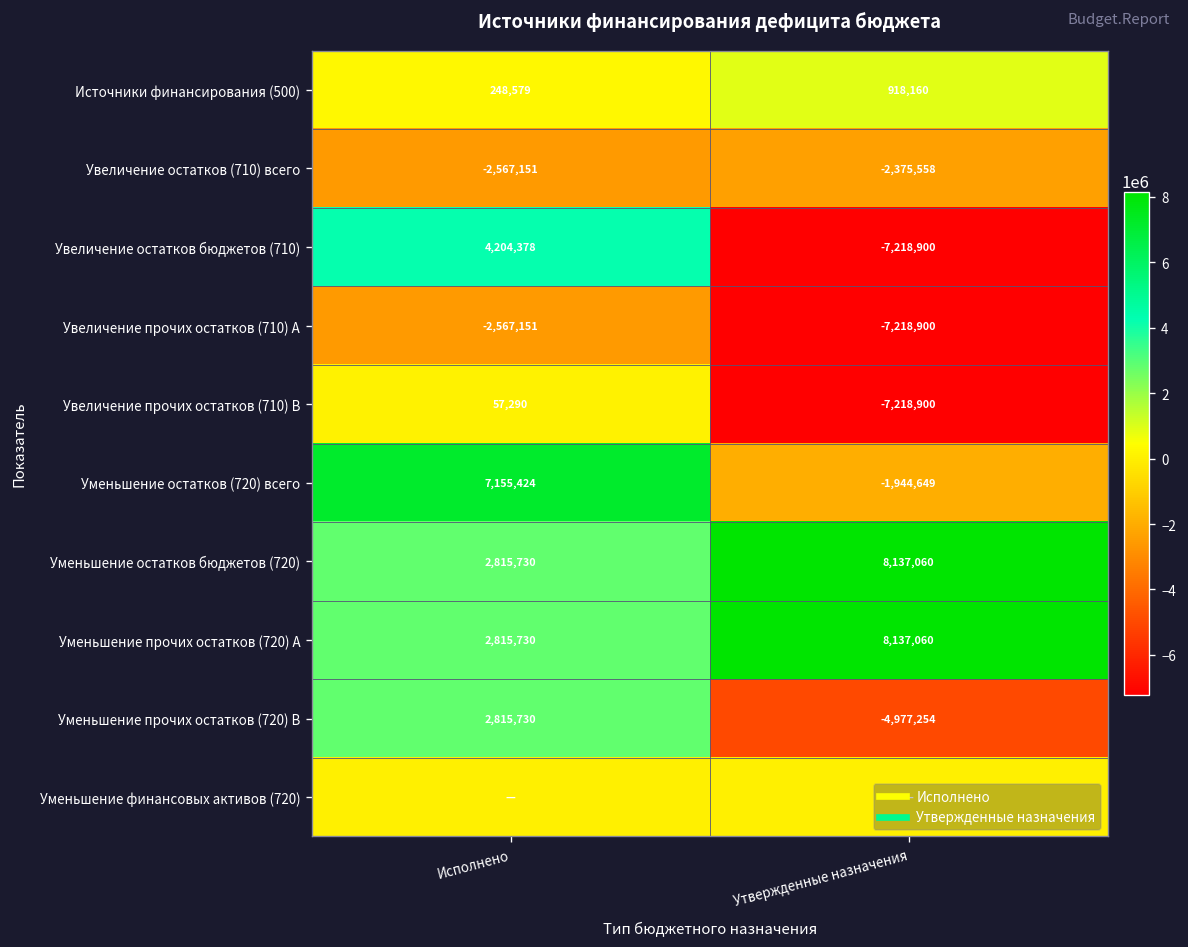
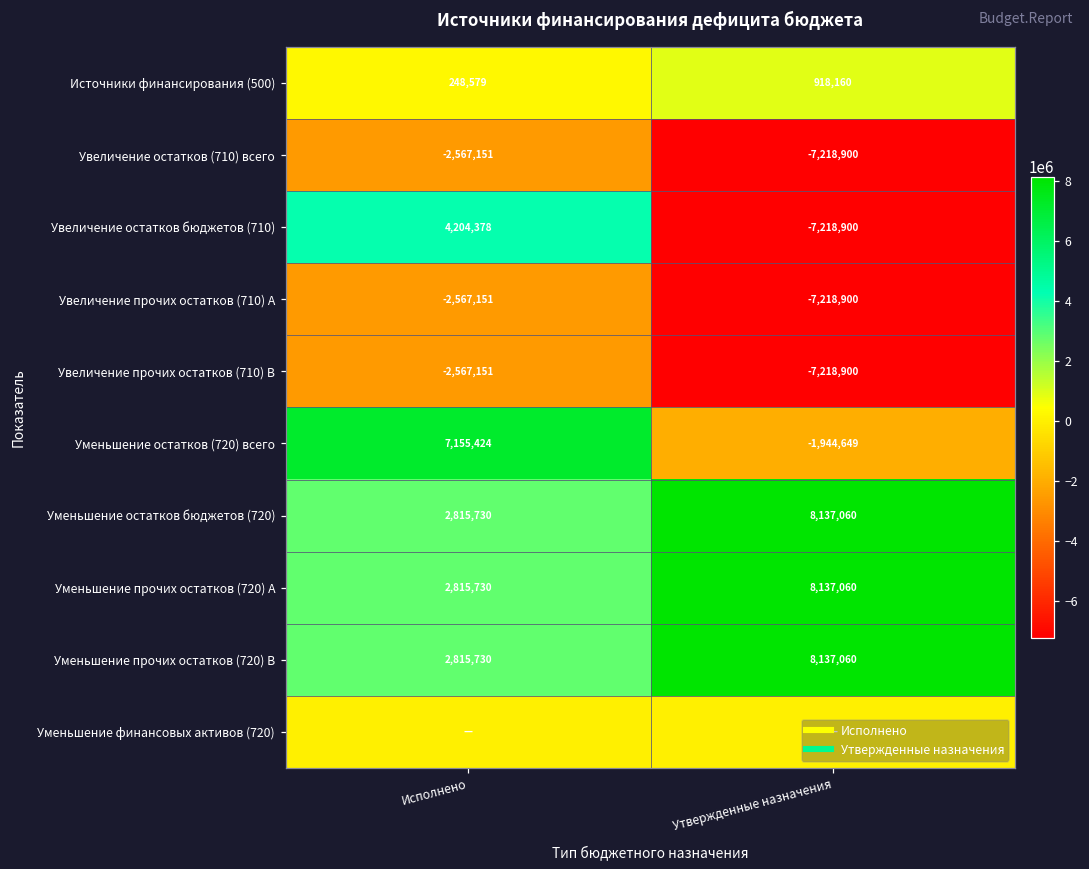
Увеличение остатков (710) всего, Утвержденные назначения: -2,375,558 -> -7,218,900
Увеличение прочих остатков (710) B, Исполнено: 57,290 -> -2,567,151
Уменьшение прочих остатков (720) B, Утвержденные назначения: -4,977,254 -> 8,137,060
